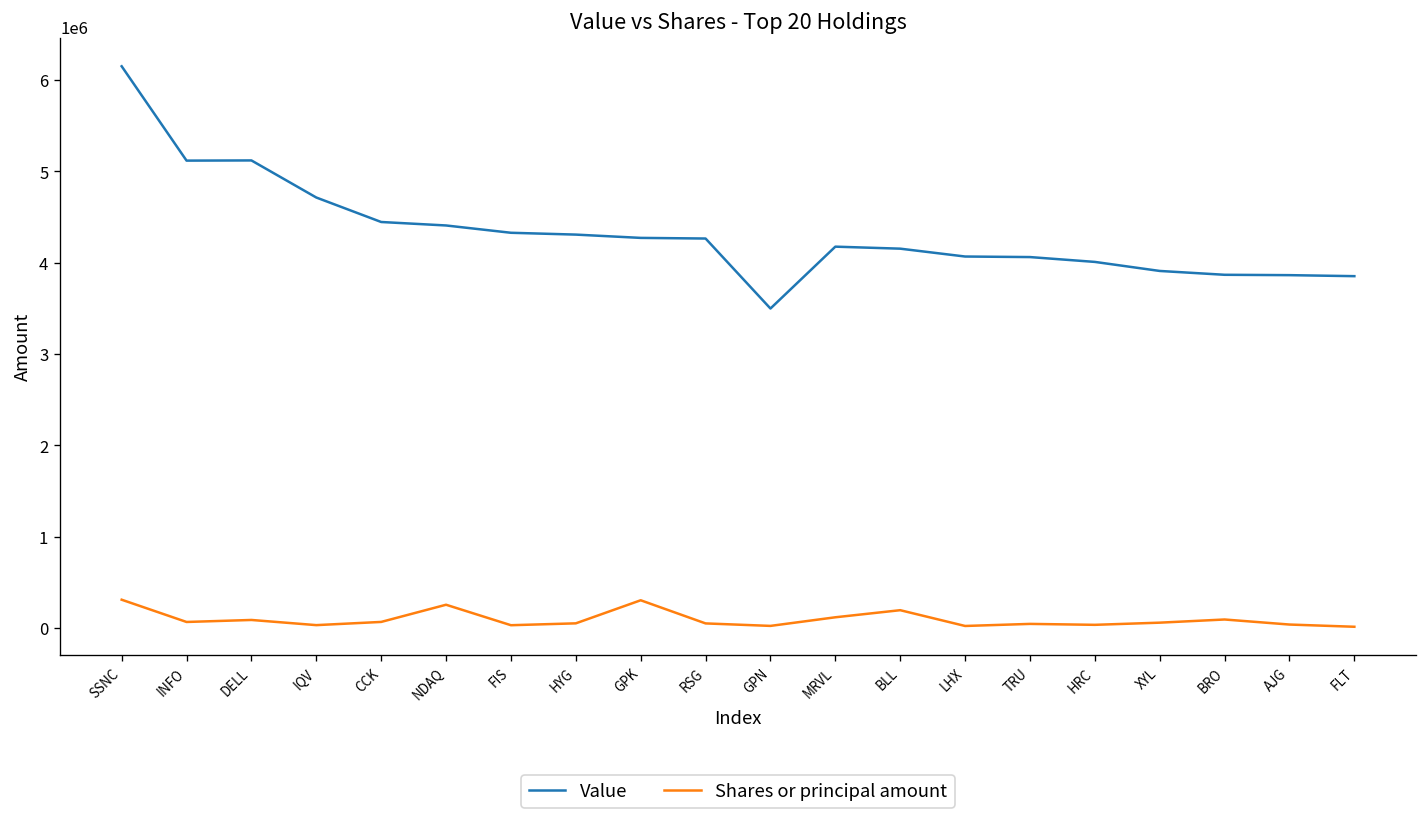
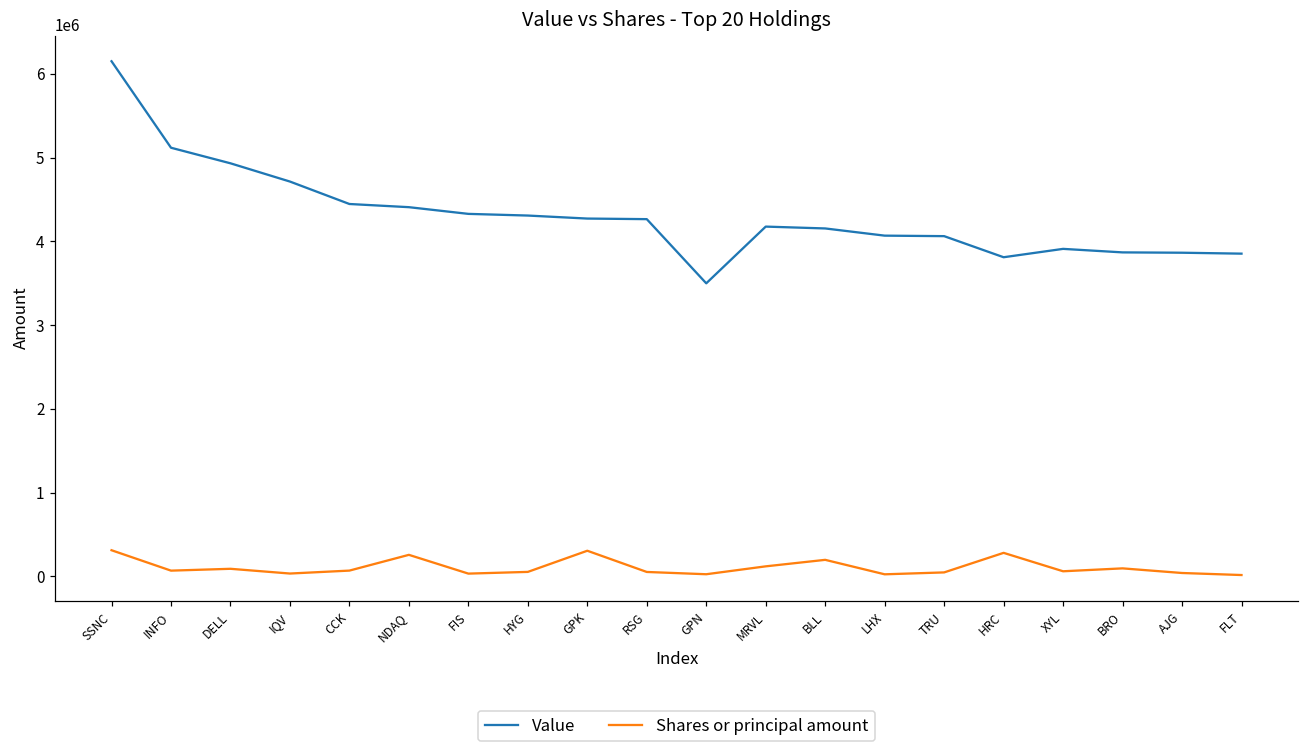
Value, DELL: 5100000 -> 4900000
Value, HRC: 4000000 -> 3800000
Shares or principal amount, HRC: 0 -> 300000
